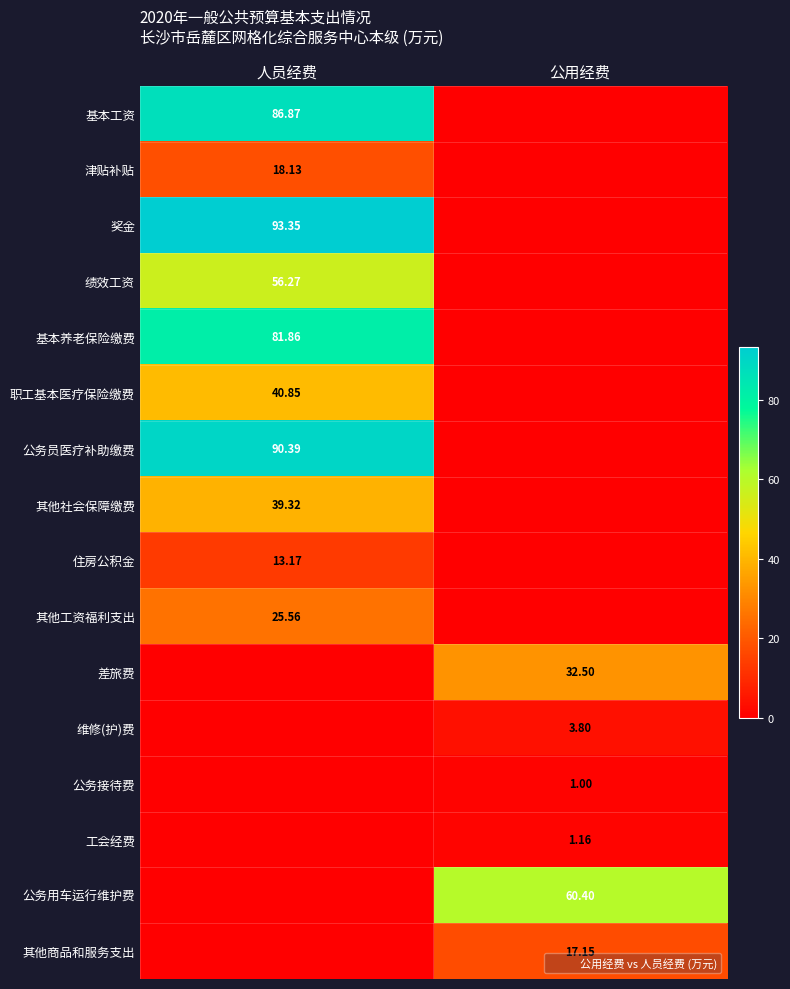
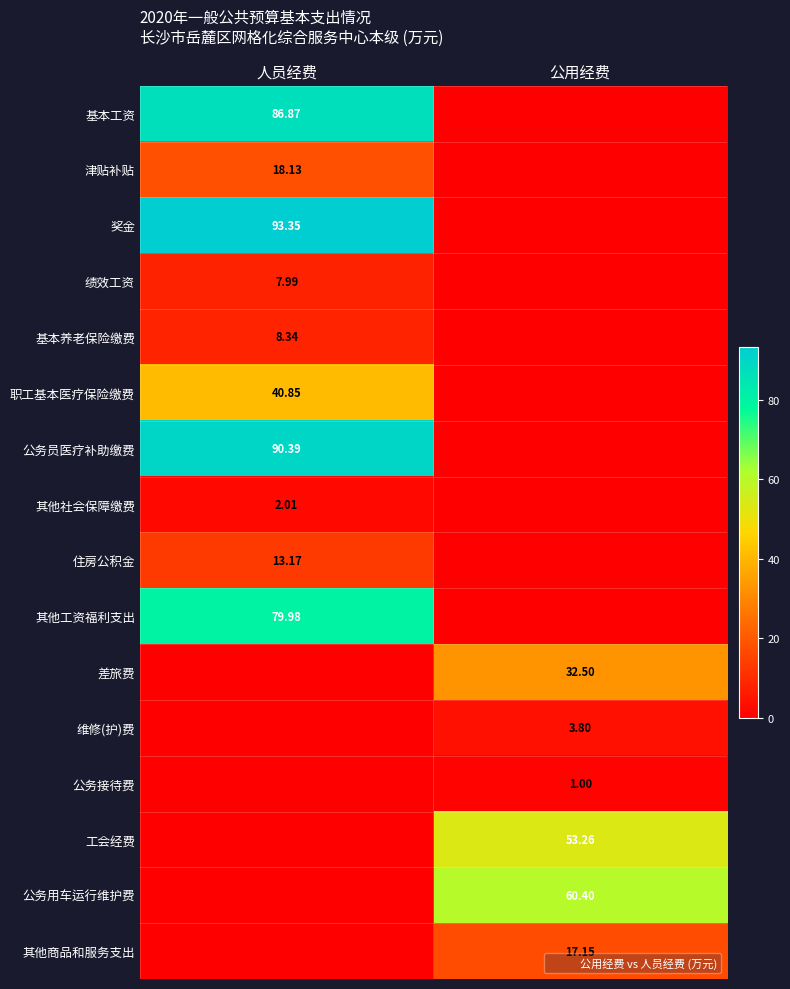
绩效工资, 人员经费: 56.27 -> 7.99
基本养老保险缴费, 人员经费: 81.86 -> 8.34
其他社会保障缴费, 人员经费: 39.32 -> 2.01
其他工资福利支出, 人员经费: 25.56 -> 79.98
工会经费, 公用经费: 1.16 -> 53.26
